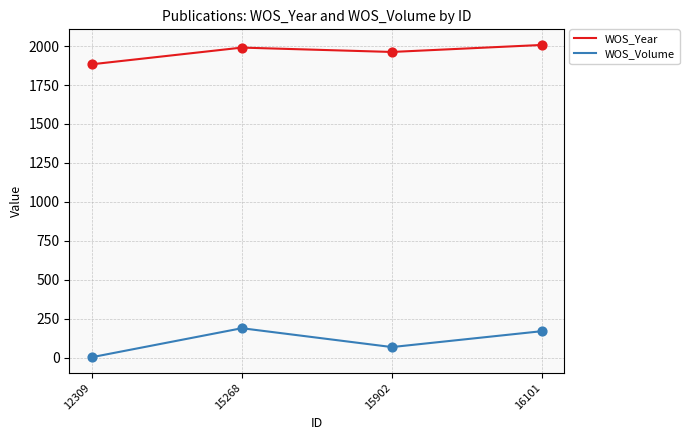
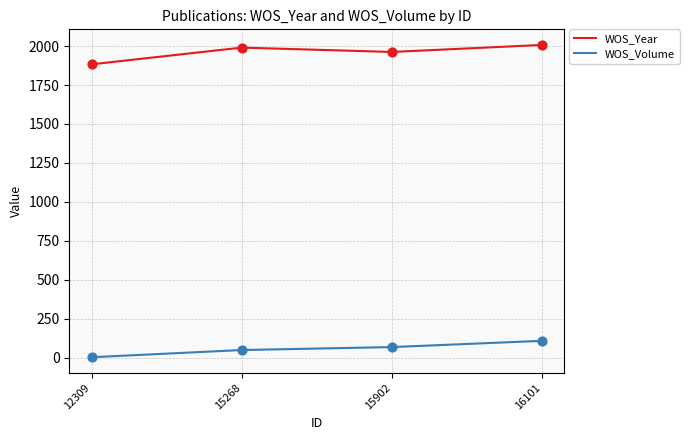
WOS_Volume, 15268: 190 -> 50
WOS_Volume, 16101: 170 -> 110
